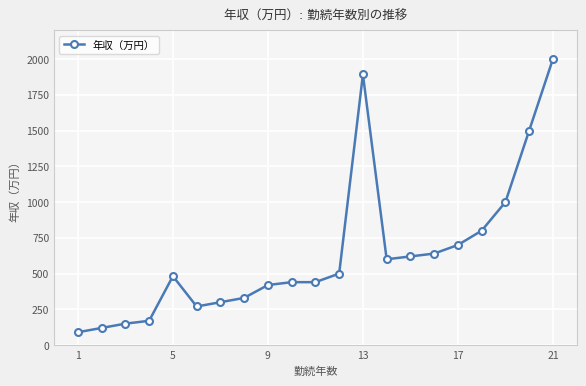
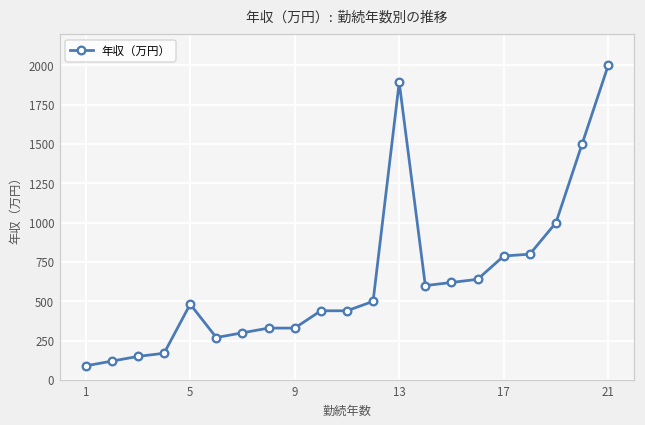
9: 420 -> 330
17: 700 -> 790
